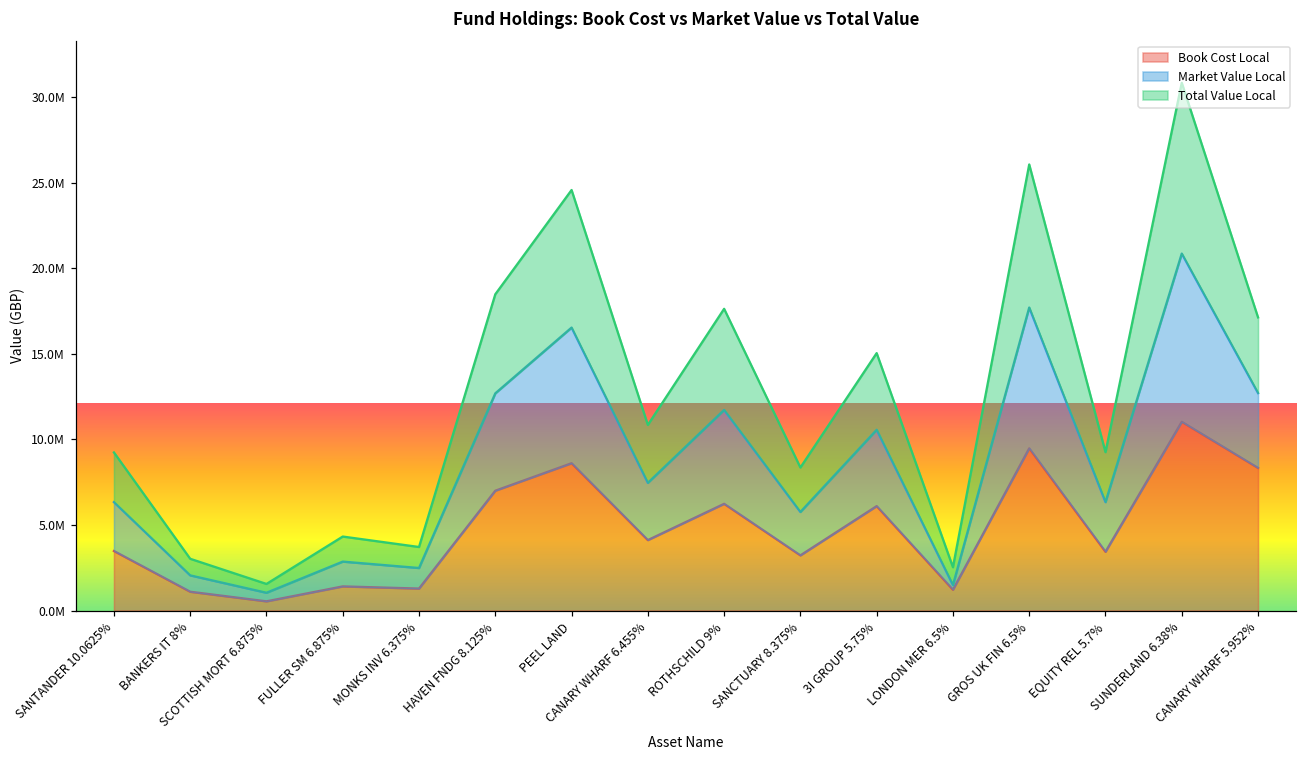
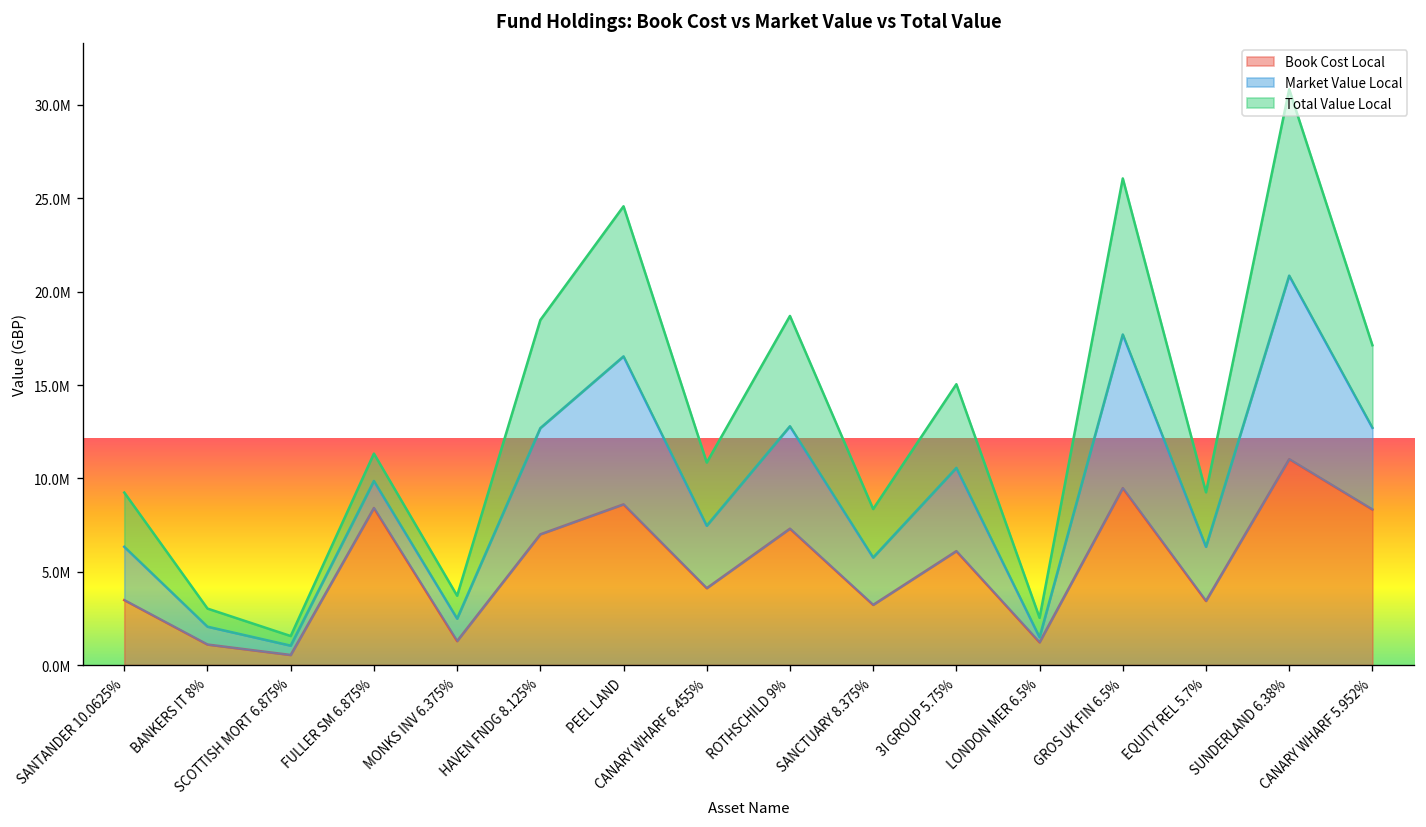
Book Cost Local, FULLER SM 6.875%: 1400000 -> 8400000
Book Cost Local, ROTHSCHILD 9%: 6200000 -> 7300000
